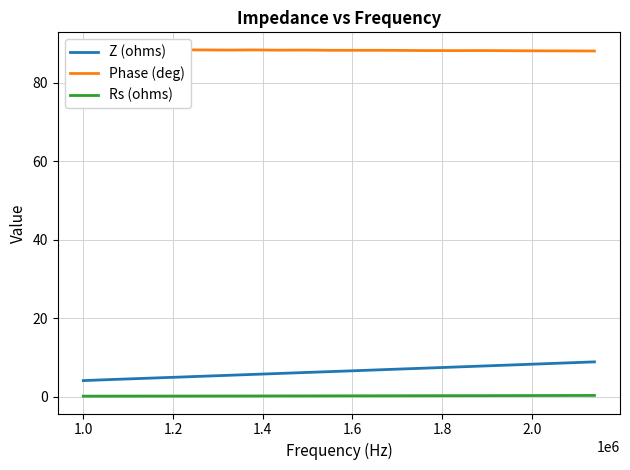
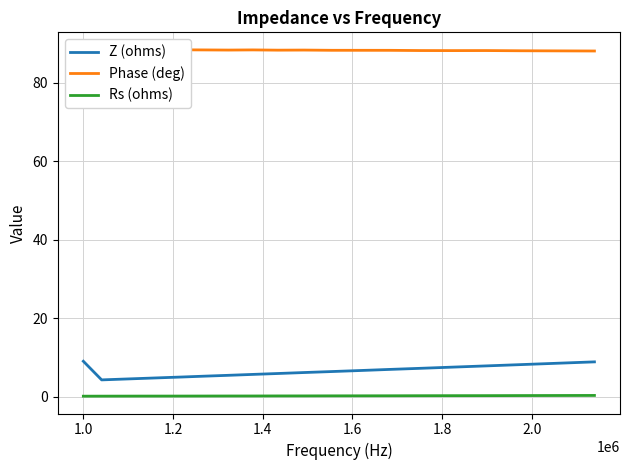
Z (ohms), 1.0: 4 -> 9
